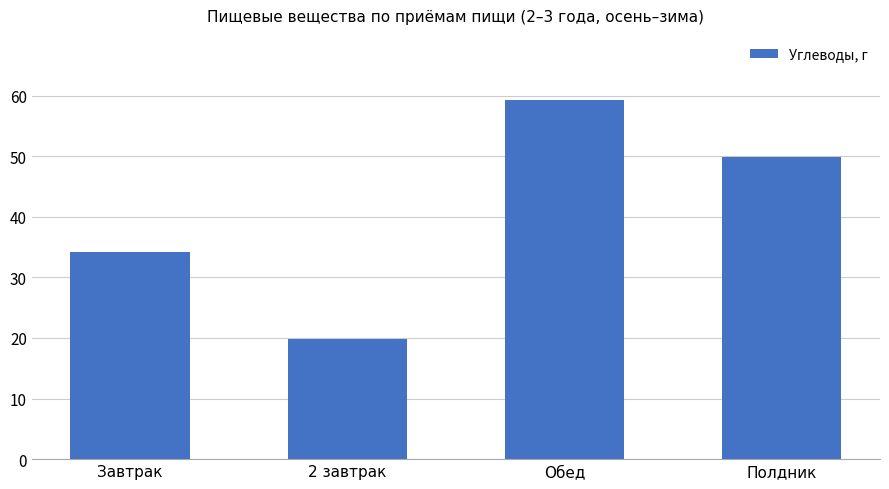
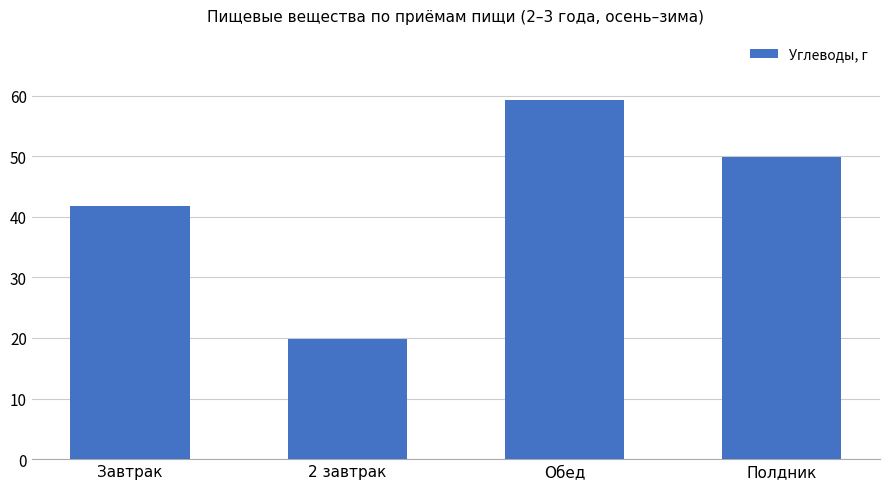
Завтрак: 34 -> 42
